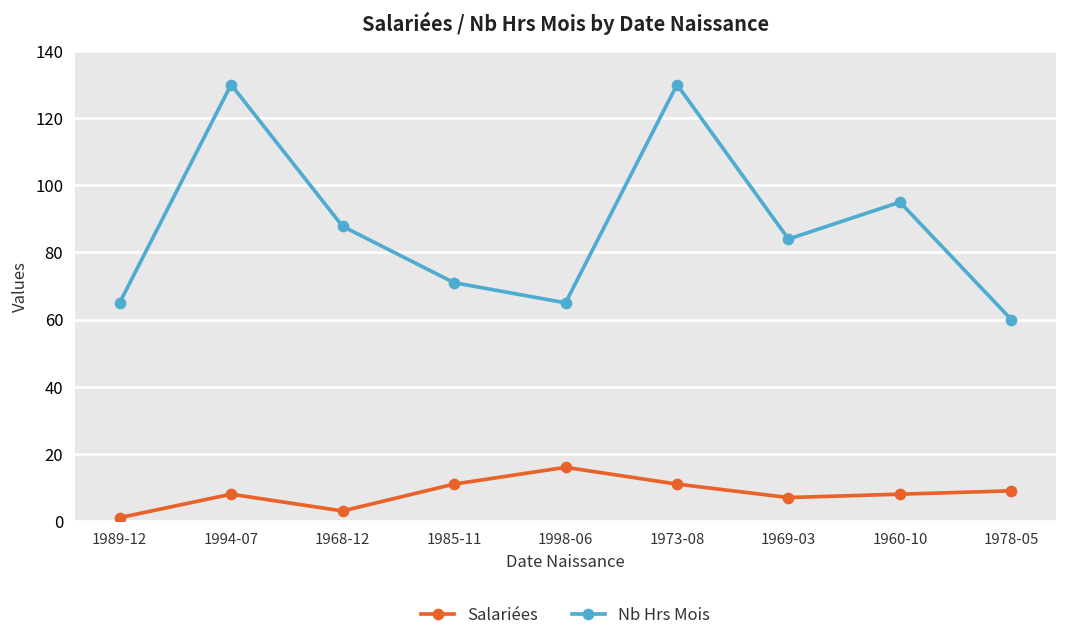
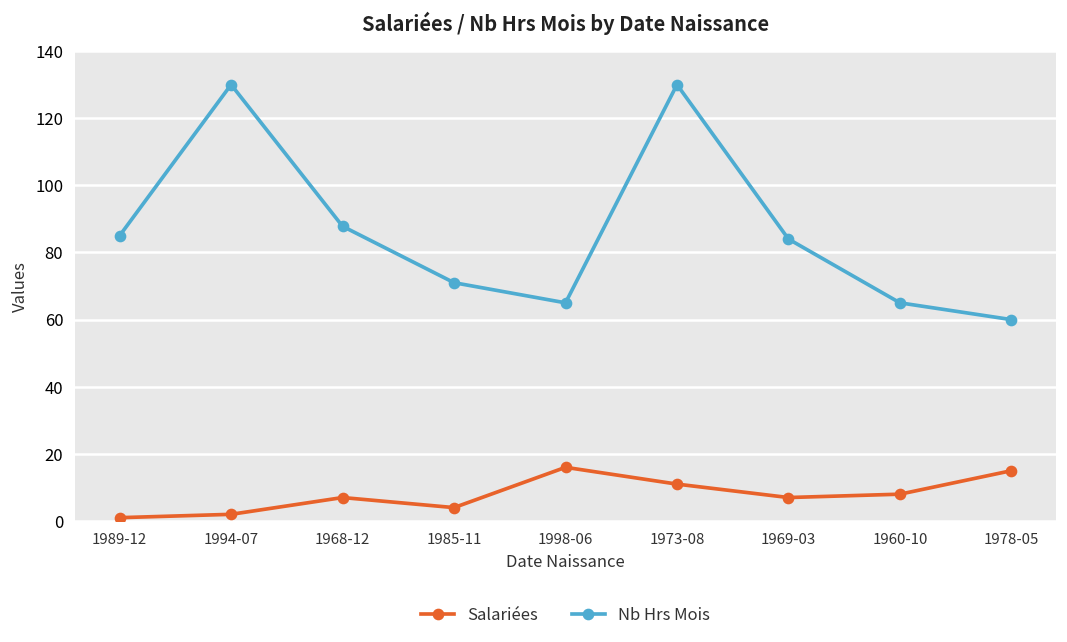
Nb Hrs Mois, 1989-12: 65 -> 85
Salariées, 1994-07: 8 -> 2
Salariées, 1968-12: 3 -> 7
Salariées, 1985-11: 11 -> 4
Nb Hrs Mois, 1960-10: 95 -> 65
Salariées, 1978-05: 9 -> 15
